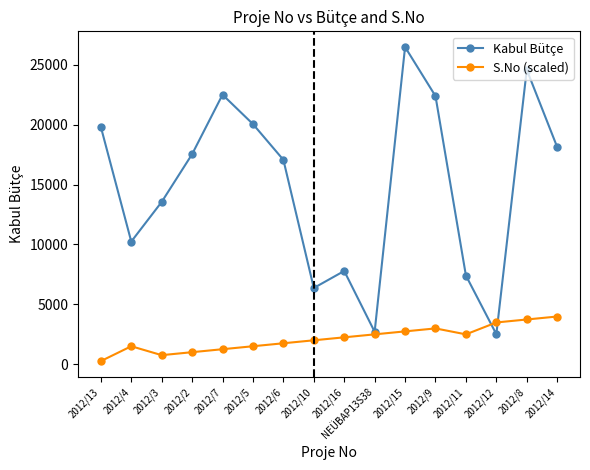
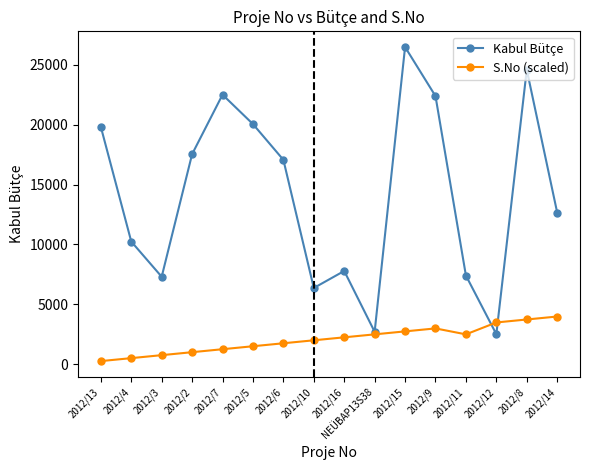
S.No (scaled), 2012/4: 1500 -> 500
Kabul Bütçe, 2012/3: 13600 -> 7300
Kabul Bütçe, 2012/14: 18100 -> 12700
